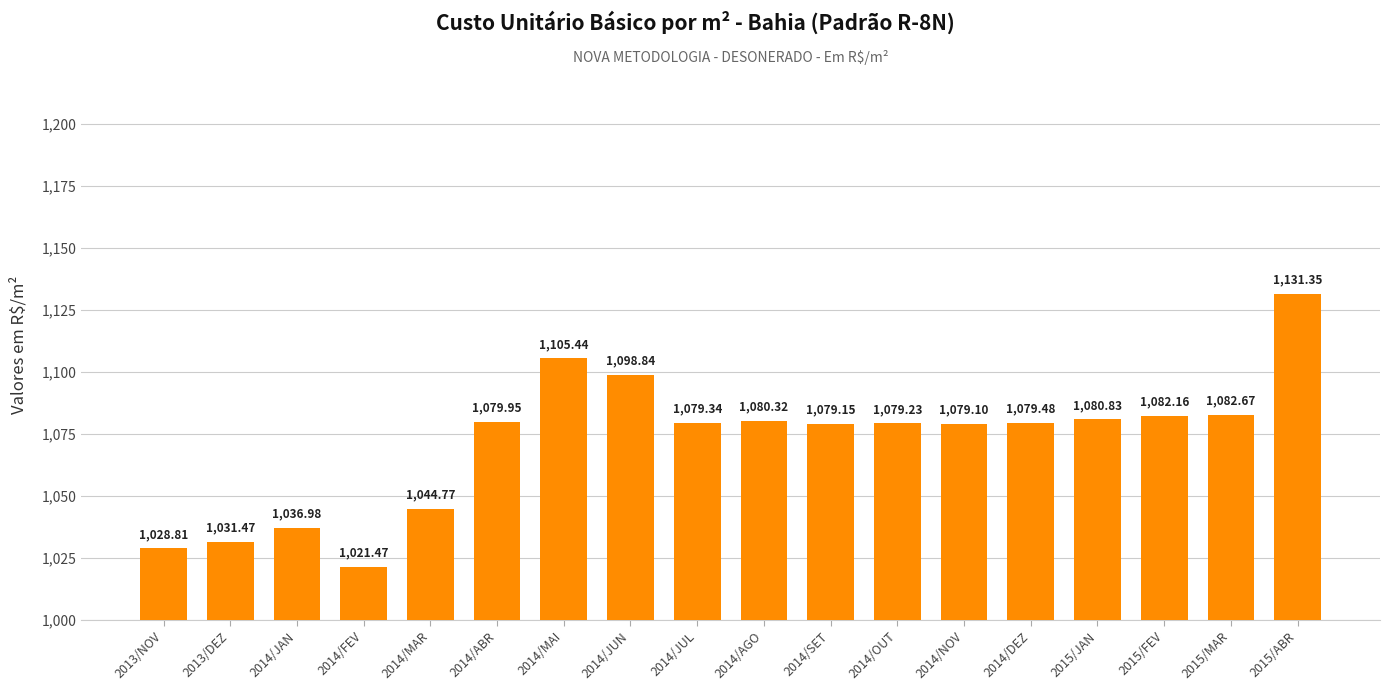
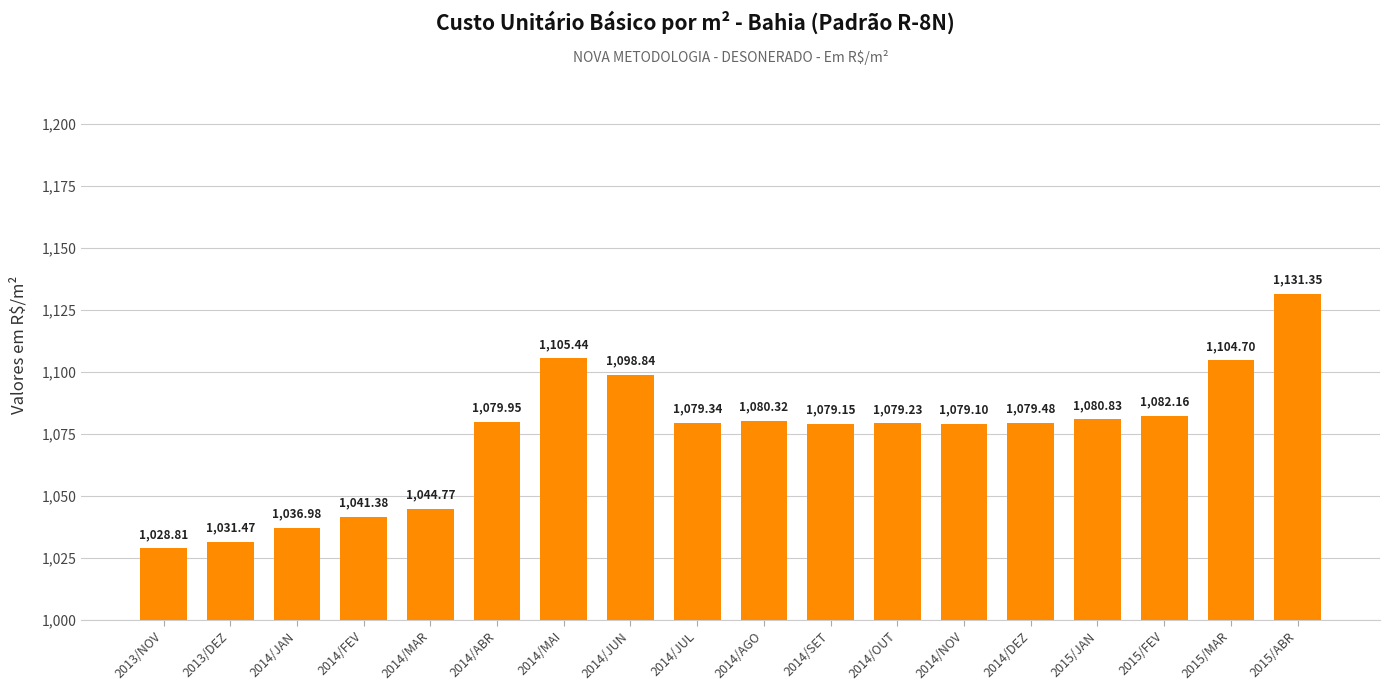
2014/FEV: 1,021.47 -> 1,041.38
2015/MAR: 1,082.67 -> 1,104.70
